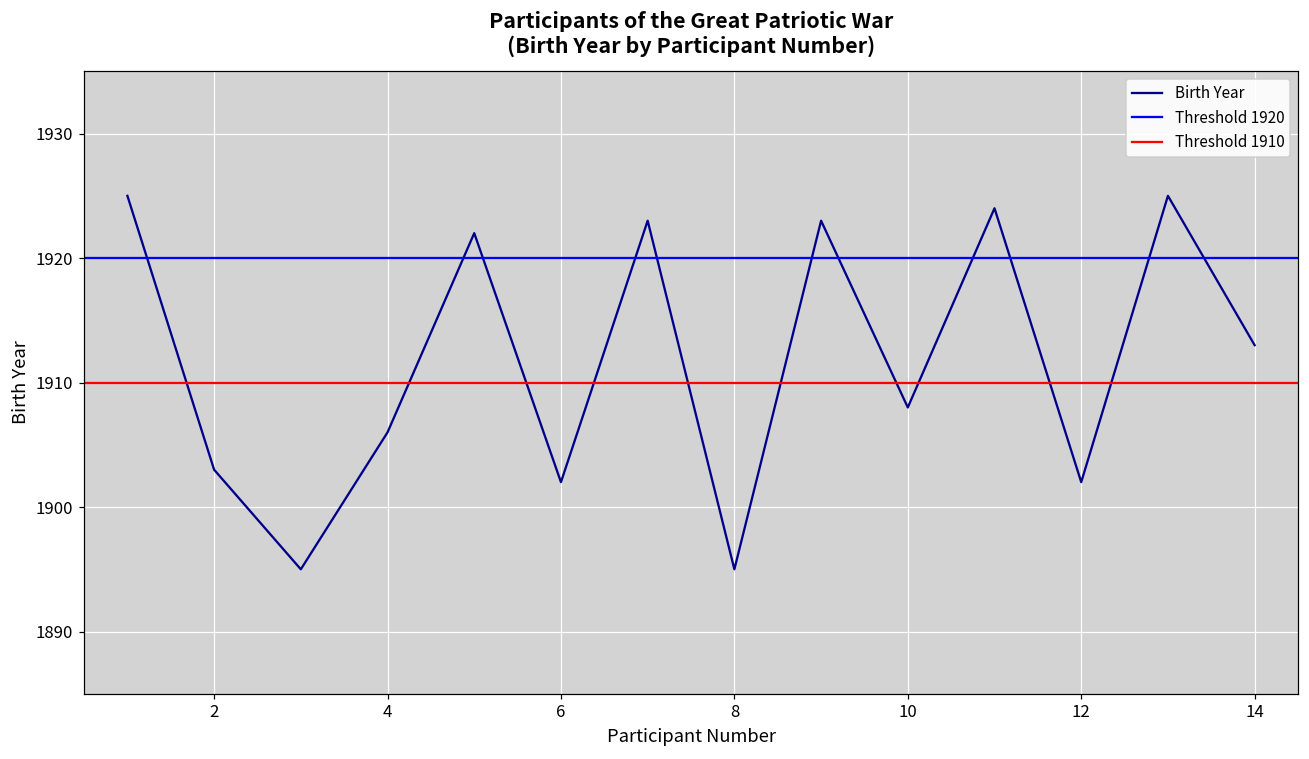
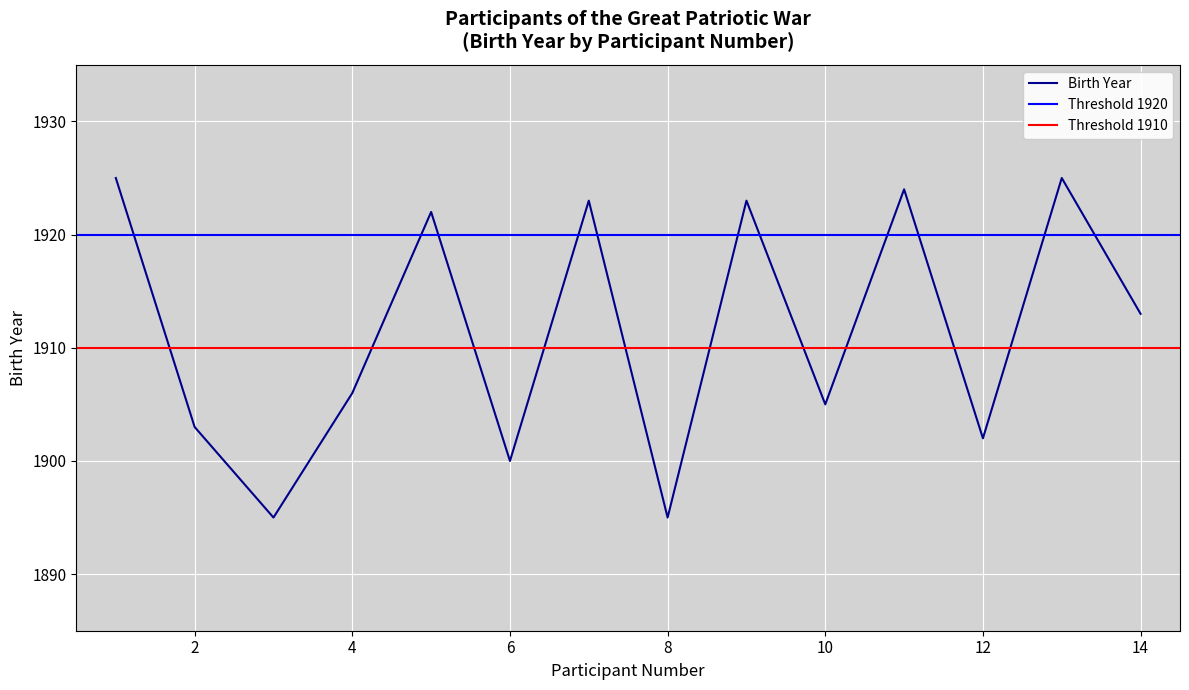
6: 1902 -> 1900
10: 1908 -> 1905
